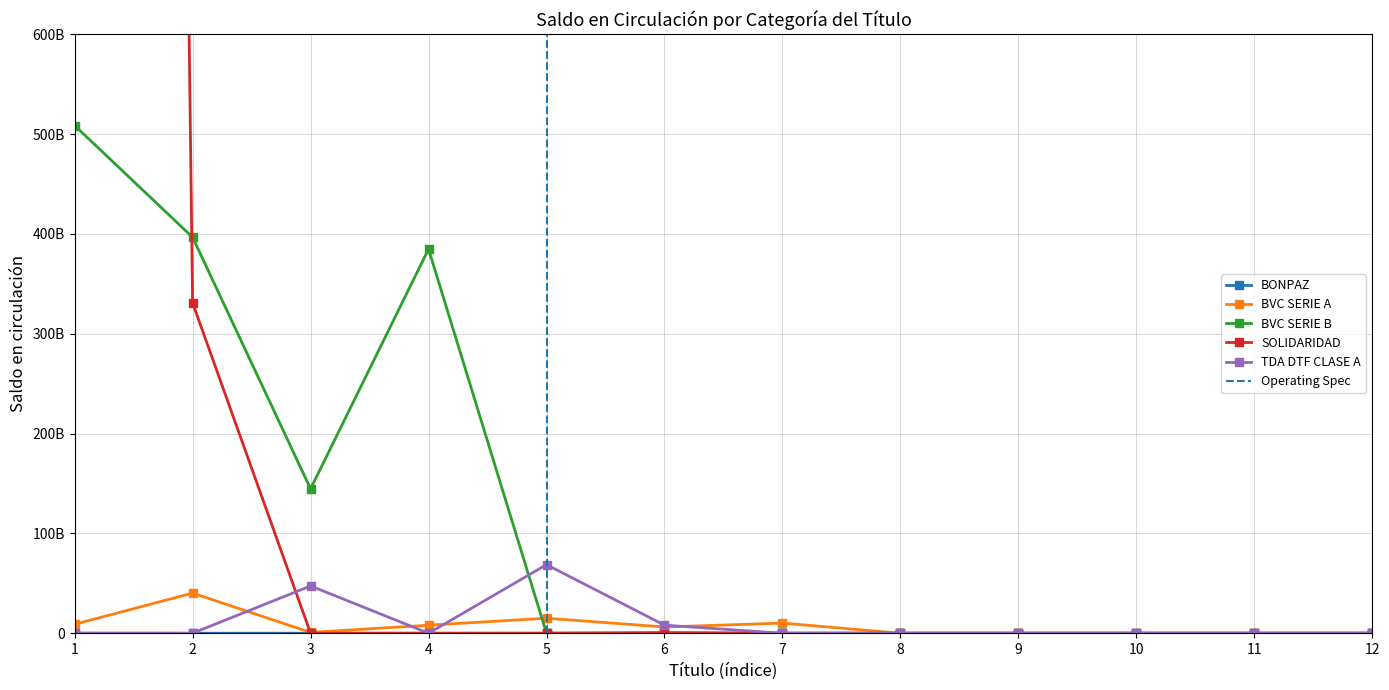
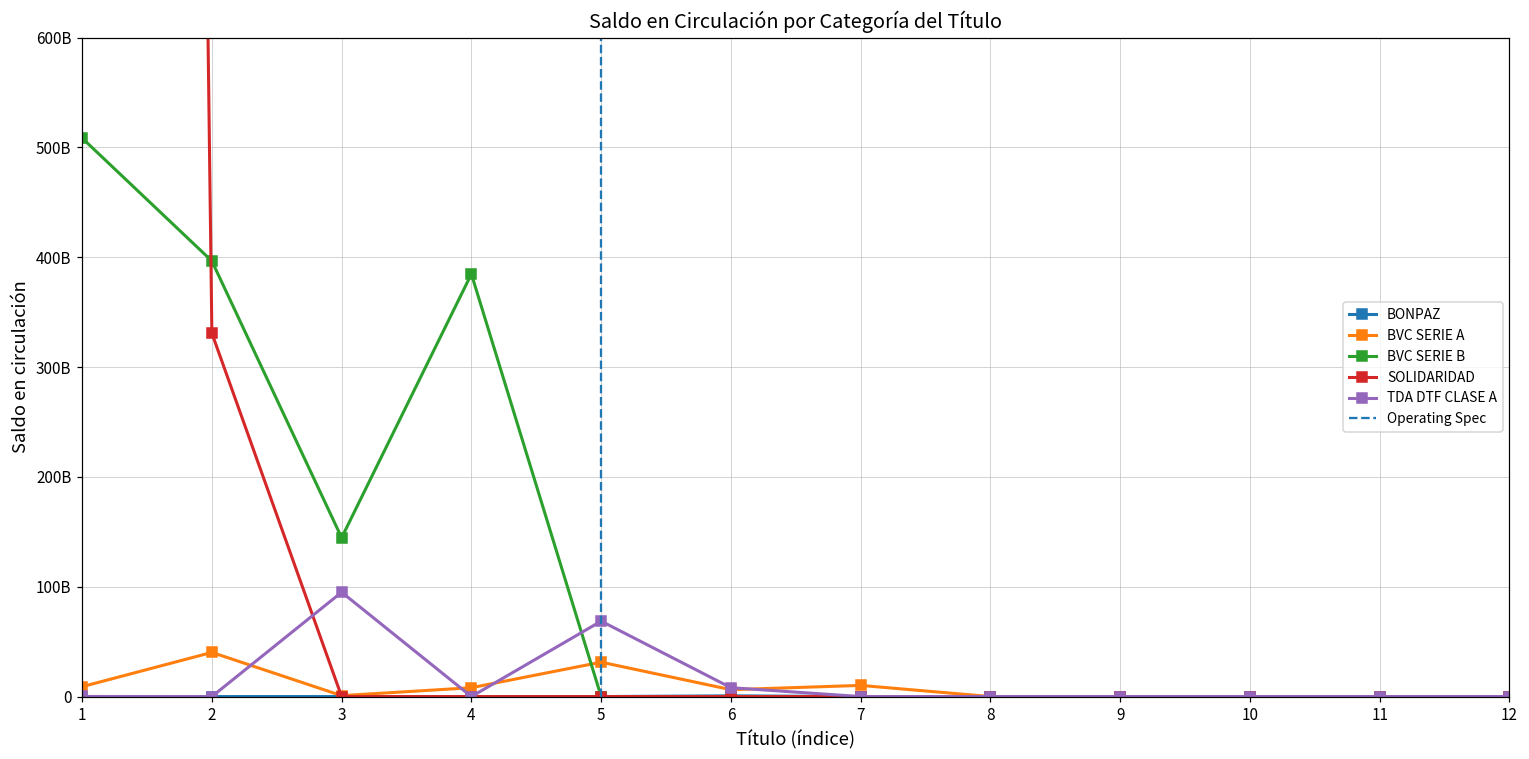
TDA DTF CLASE A, 3: 50000000000 -> 100000000000
BVC SERIE A, 5: 20000000000 -> 30000000000
